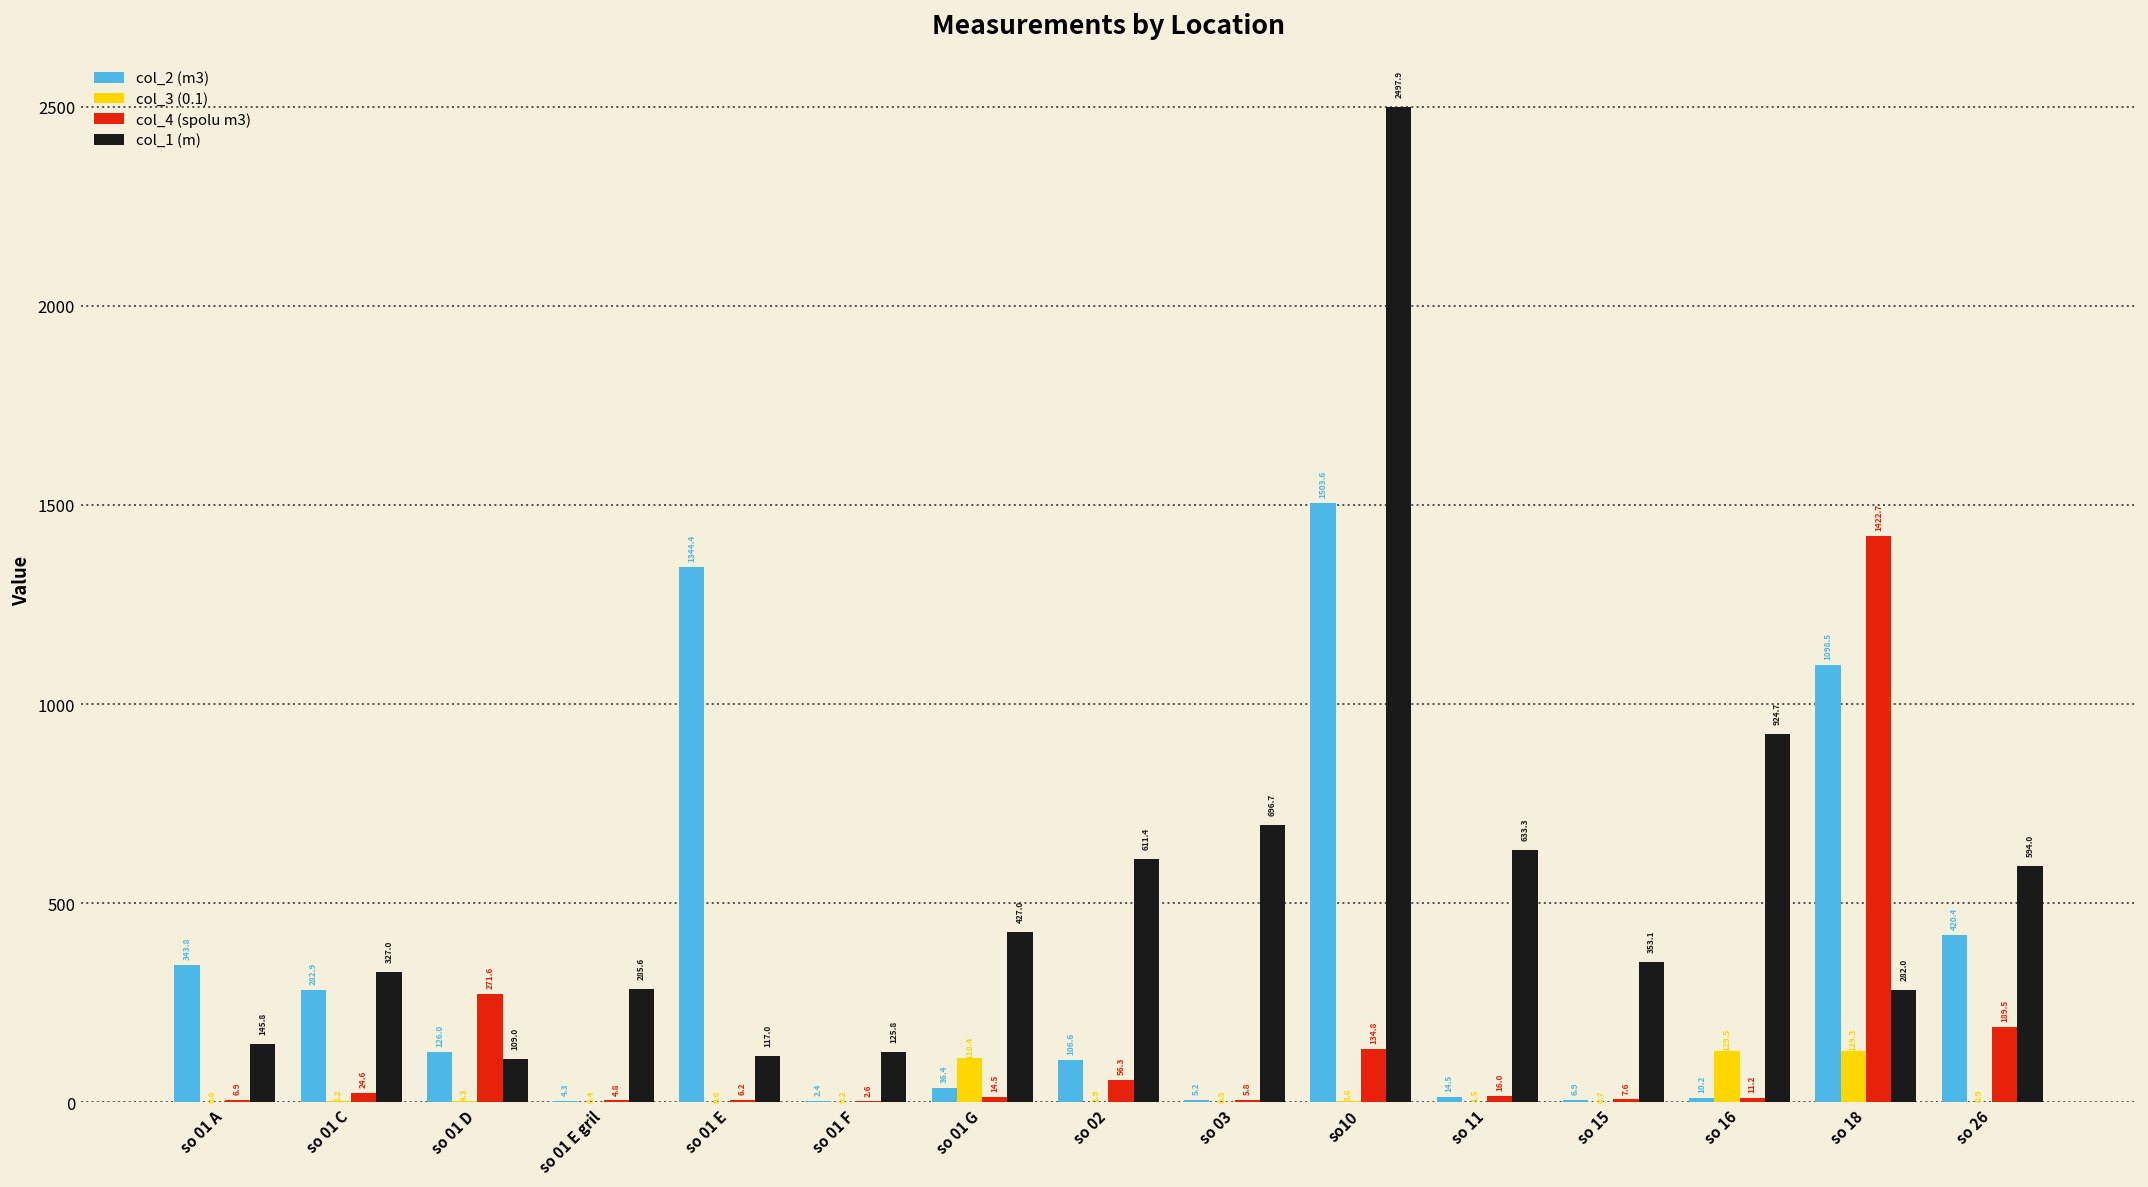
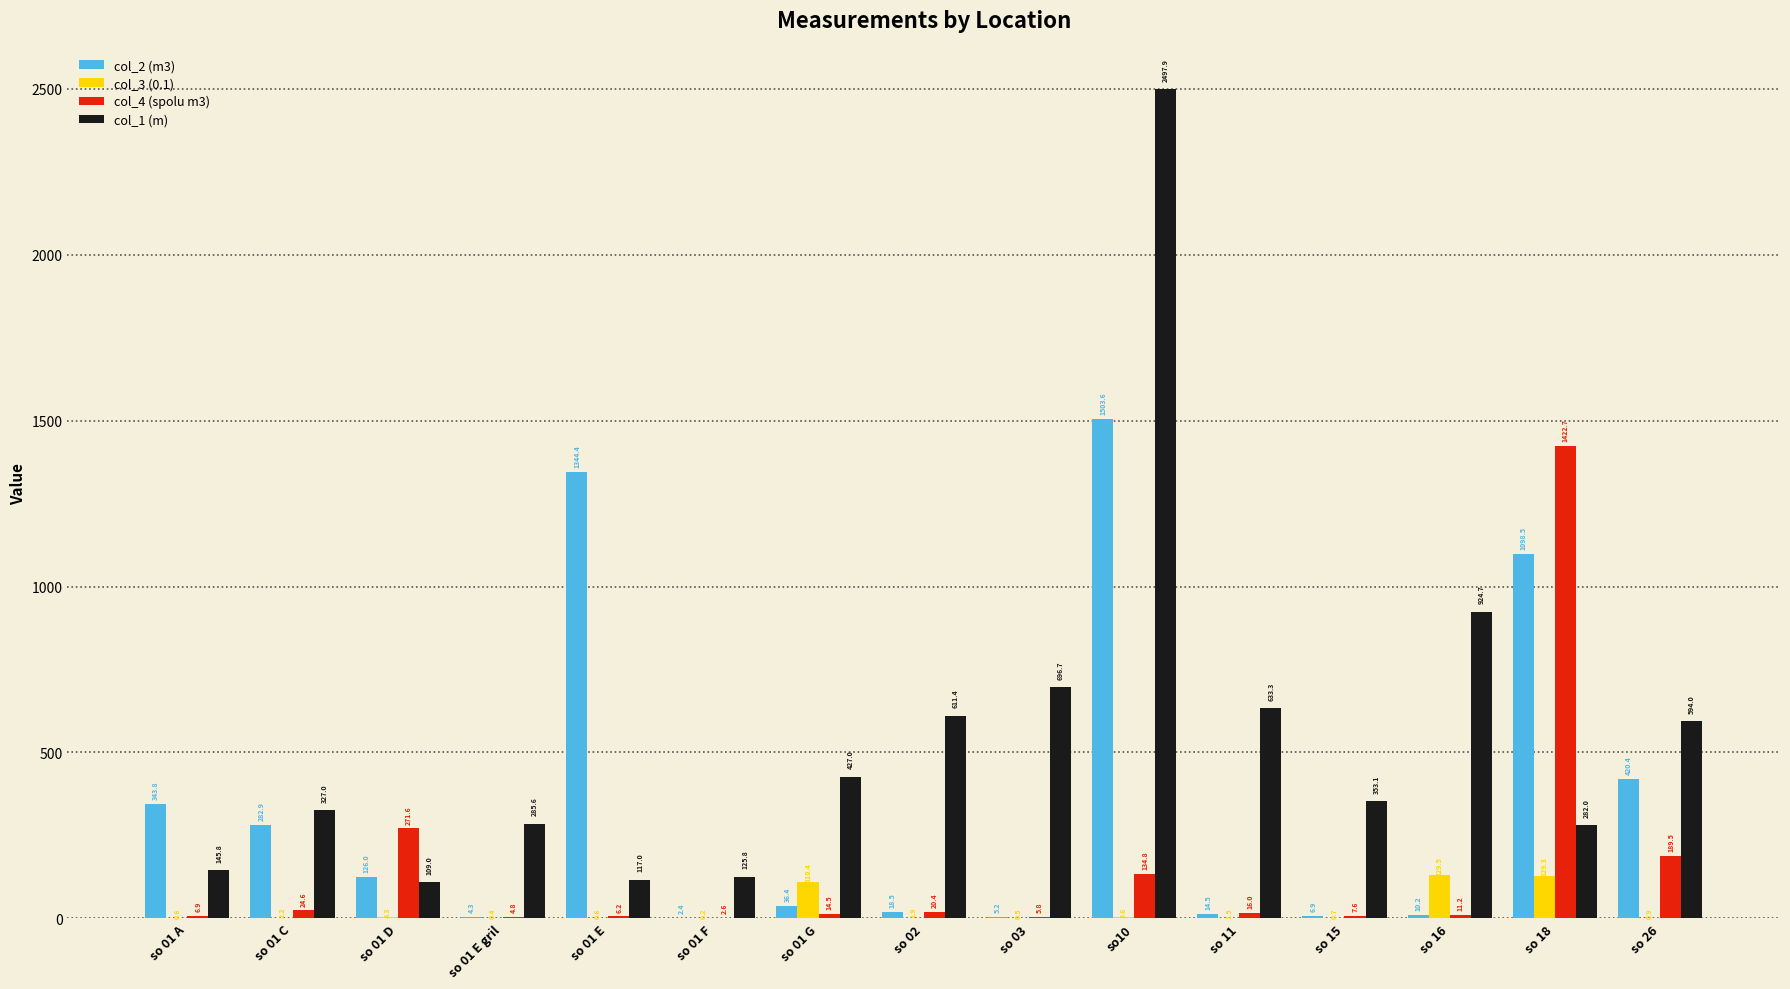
col_2 (m3), so 02: 106.6 -> 18.5
col_4 (spolu m3), so 02: 56.3 -> 20.4
